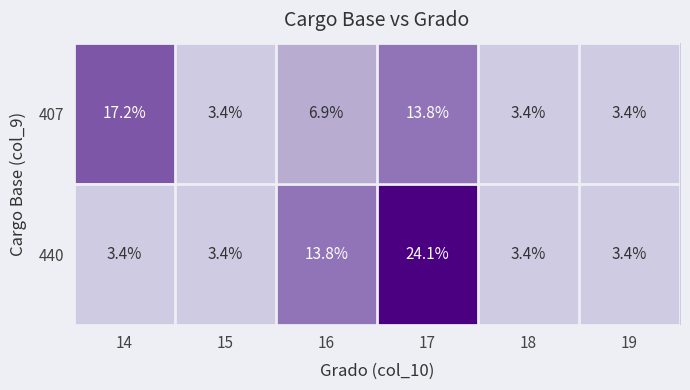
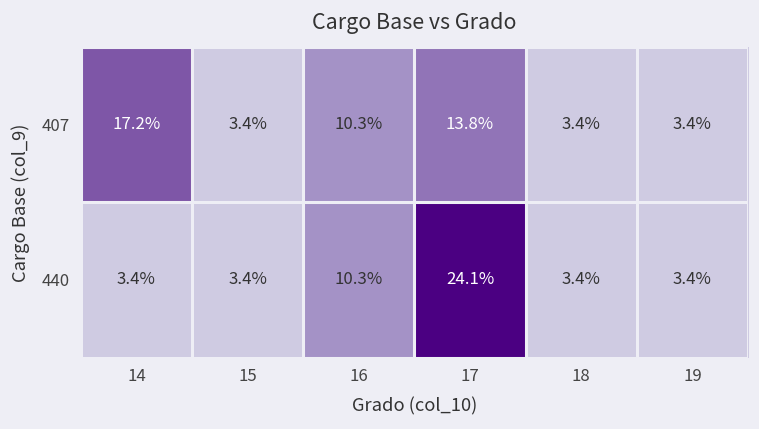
407, 16: 6.9% -> 10.3%
440, 16: 13.8% -> 10.3%
